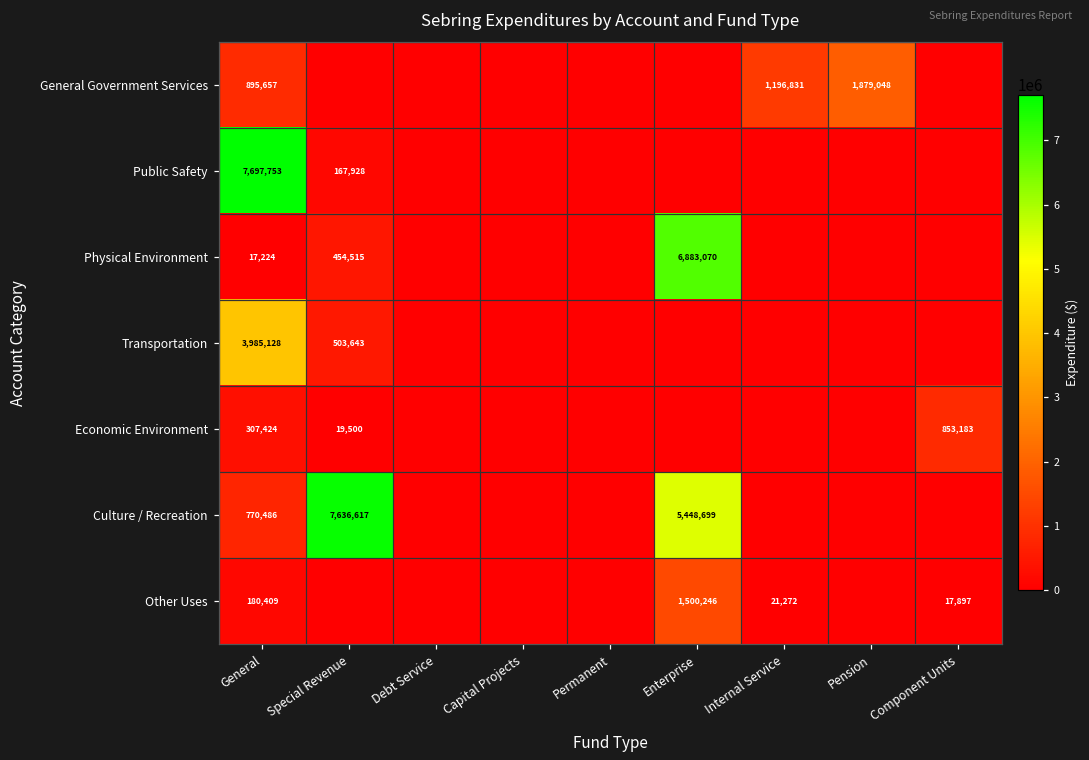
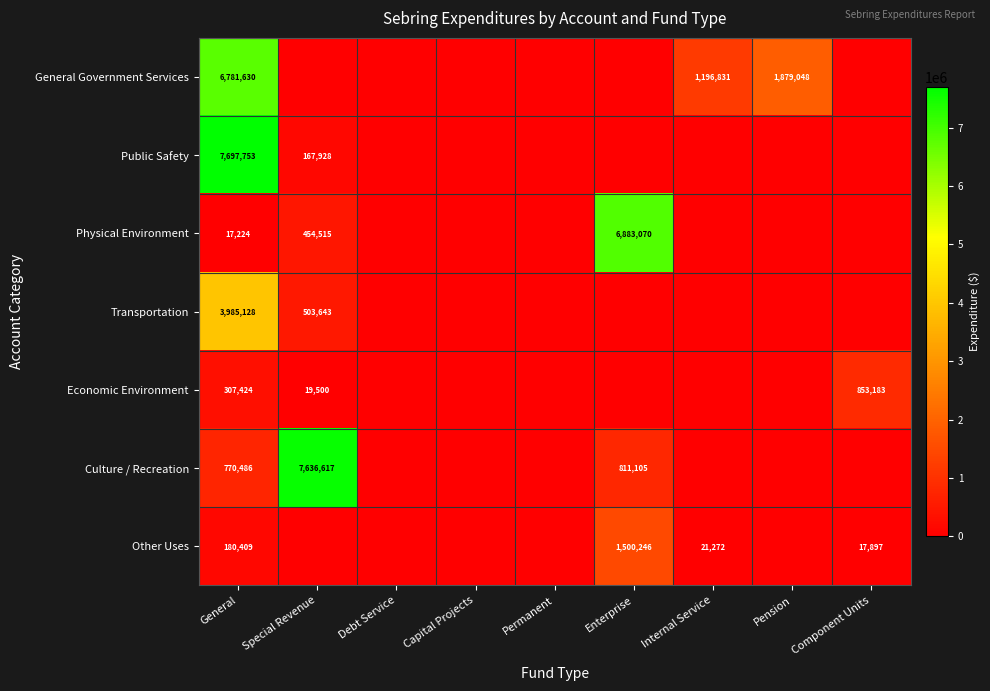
General Government Services, General: 895,657 -> 6,781,630
Culture / Recreation, Enterprise: 5,448,699 -> 811,105
